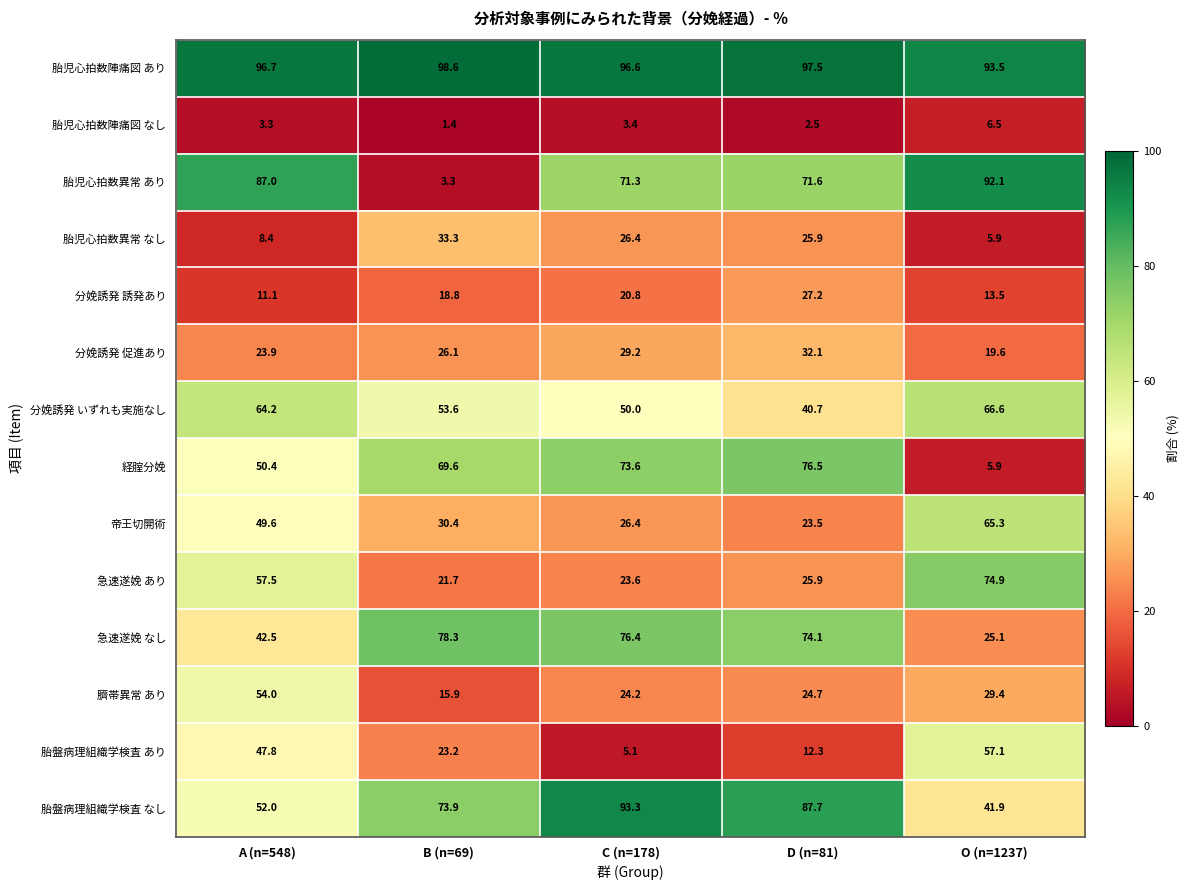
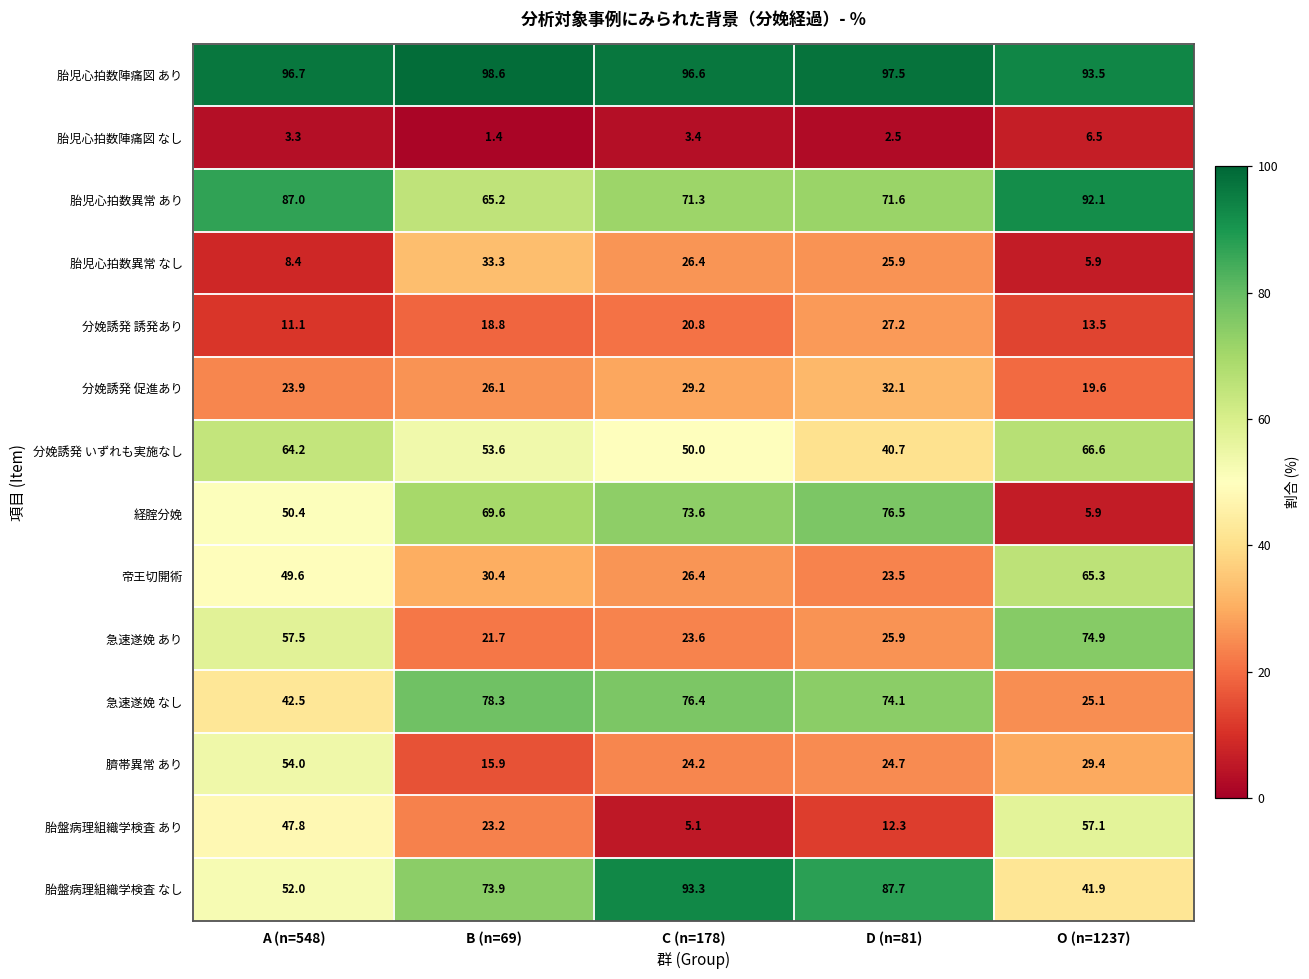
胎児心拍数異常 あり, B (n=69): 3.3 -> 65.2
